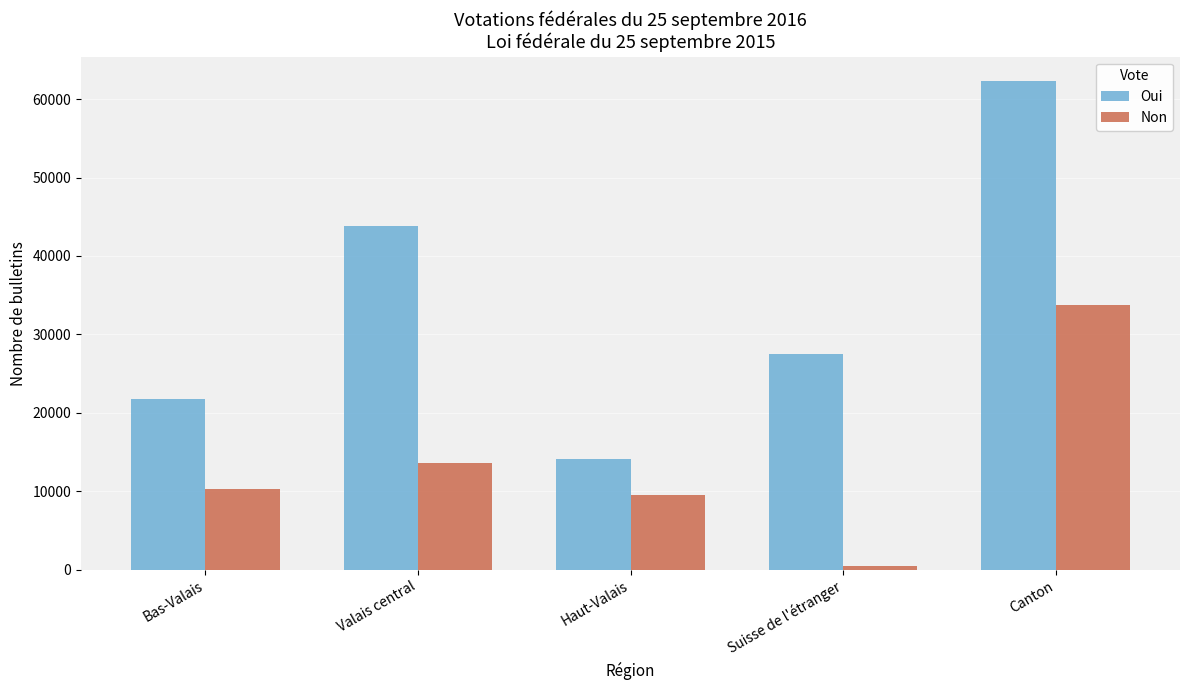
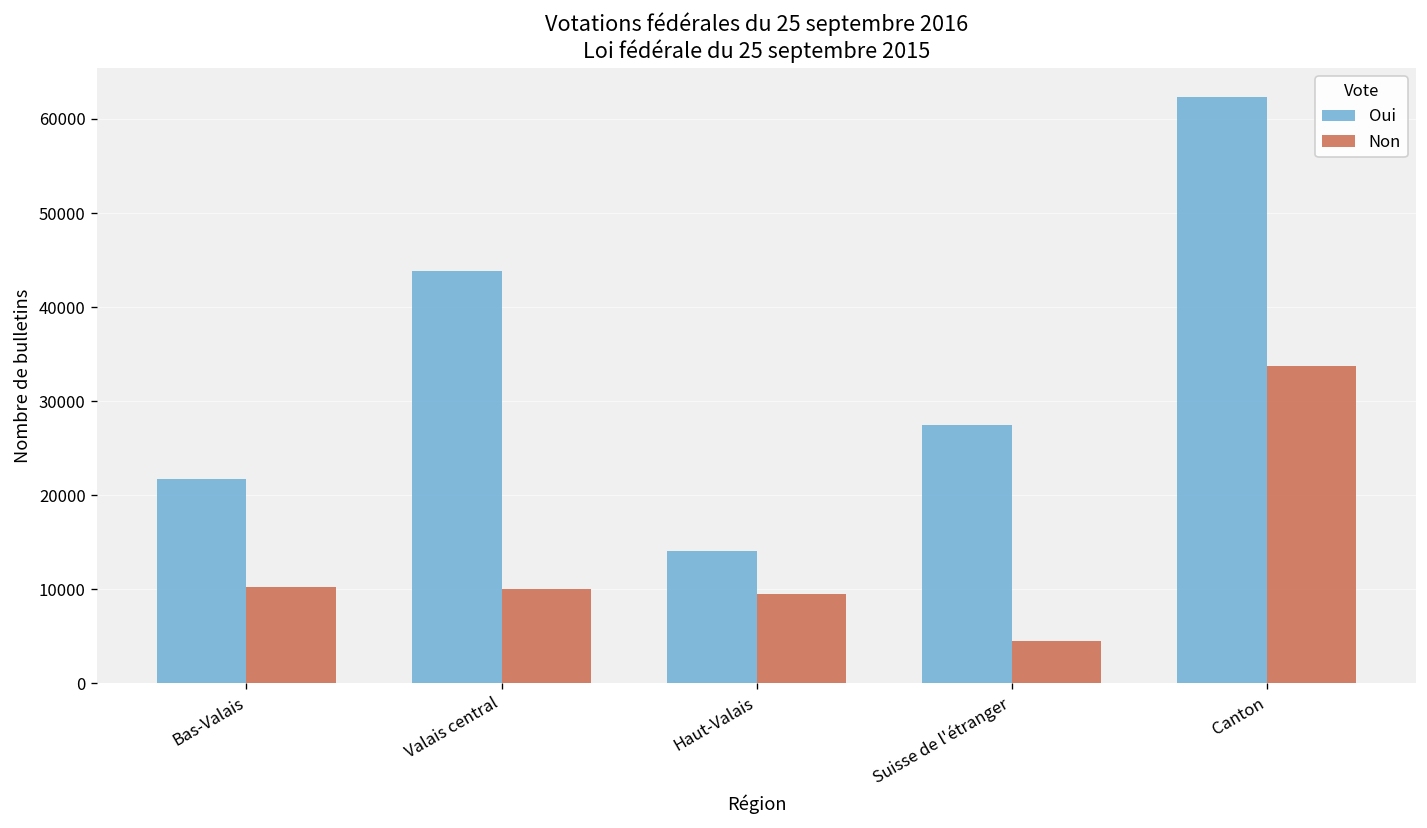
Non, Valais central: 14000 -> 10000
Non, Suisse de l'étranger: 0 -> 5000
